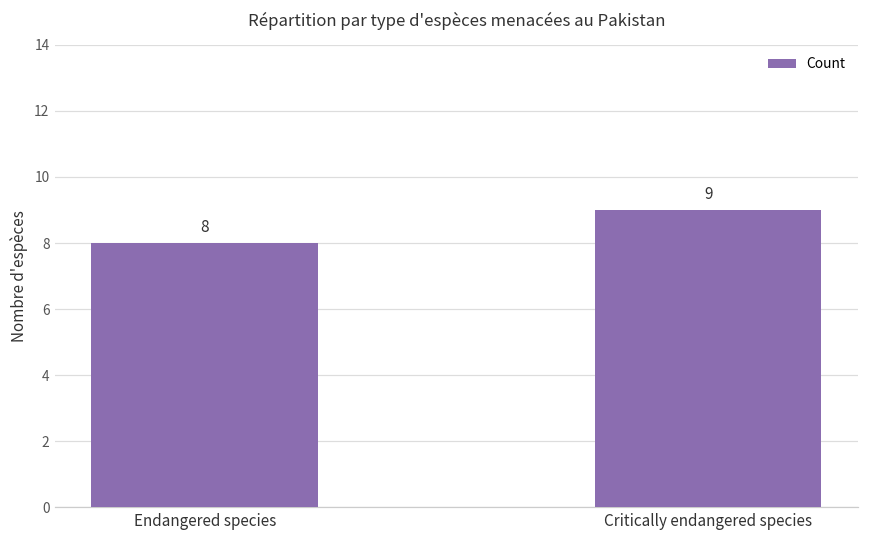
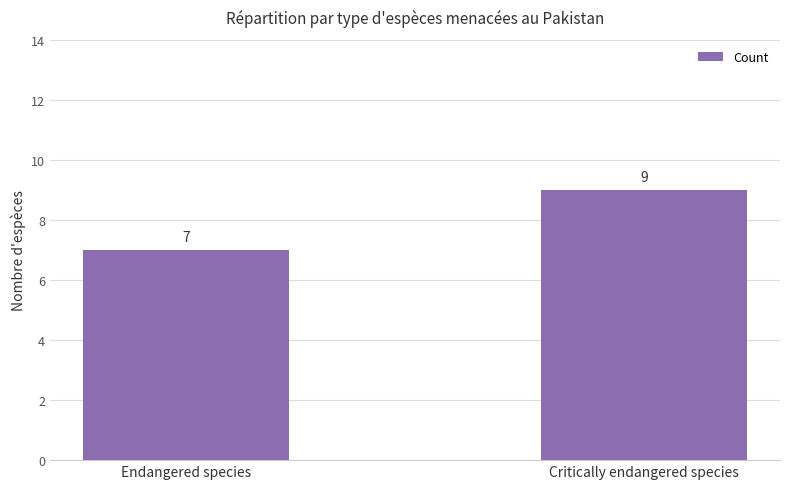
Endangered species: 8 -> 7
